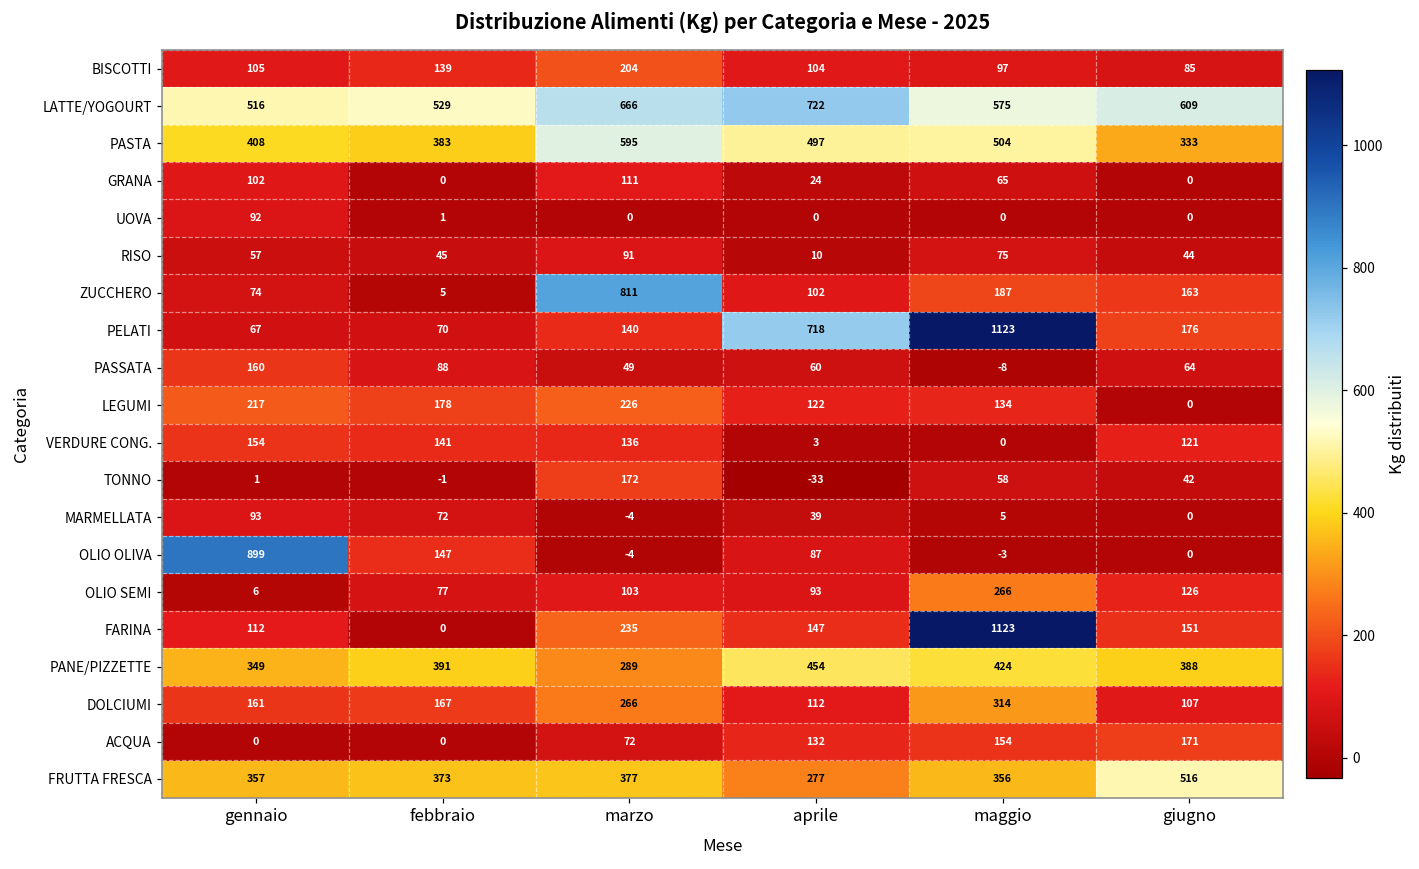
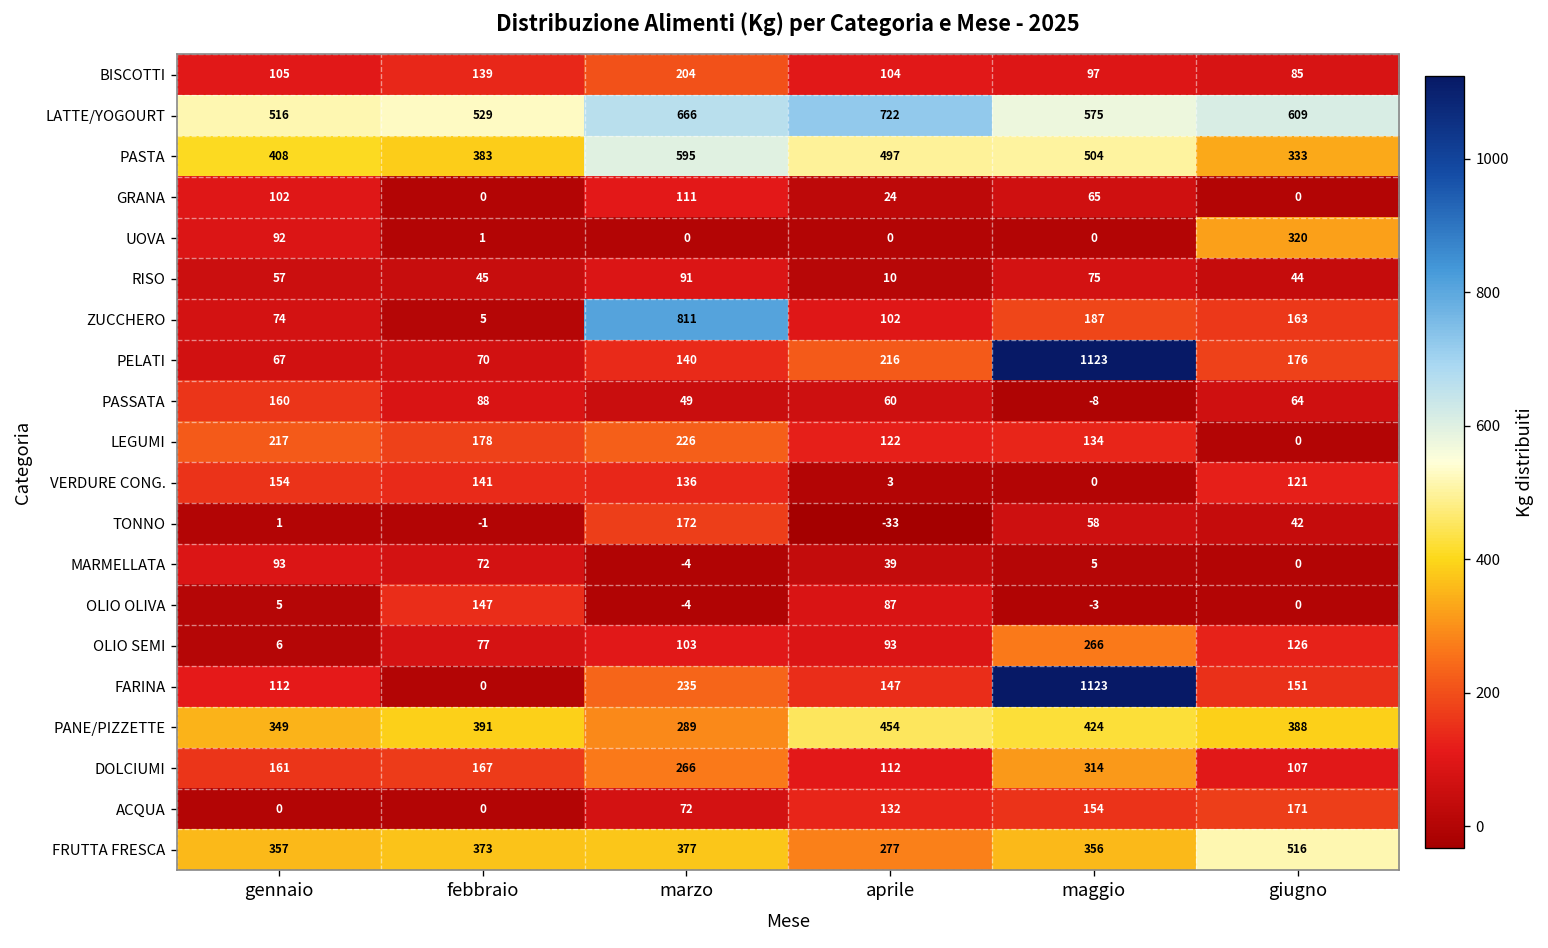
UOVA, giugno: 0 -> 320
PELATI, aprile: 718 -> 216
OLIO OLIVA, gennaio: 899 -> 5
